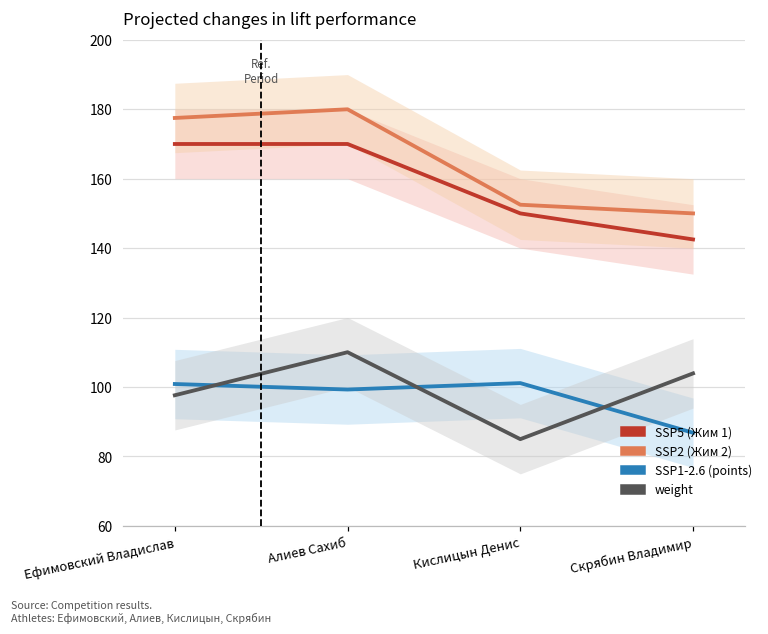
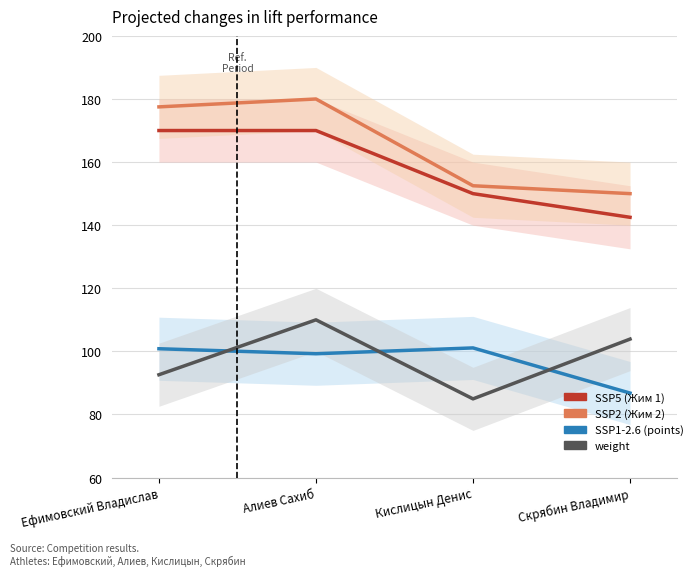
weight, Ефимовский Владислав: 98 -> 93
